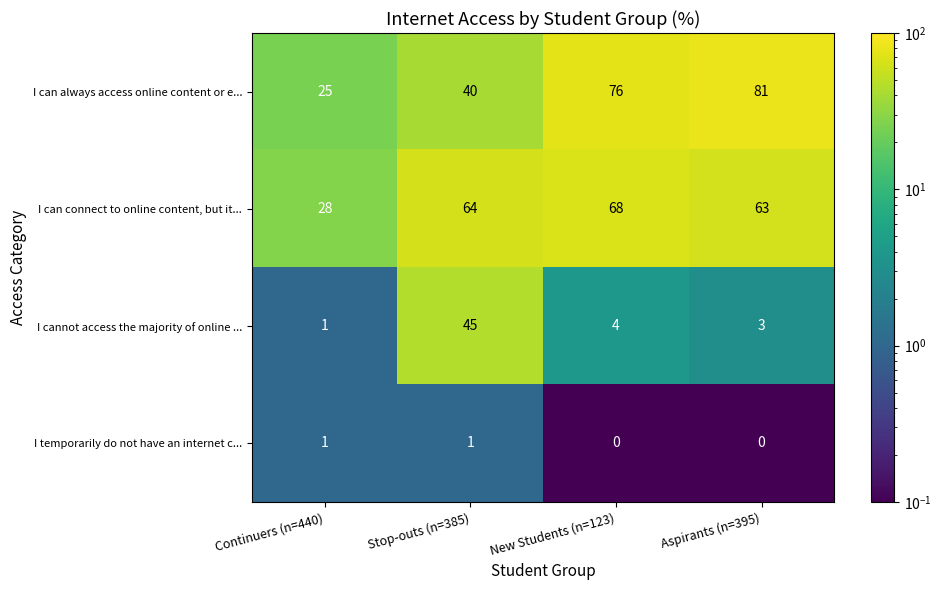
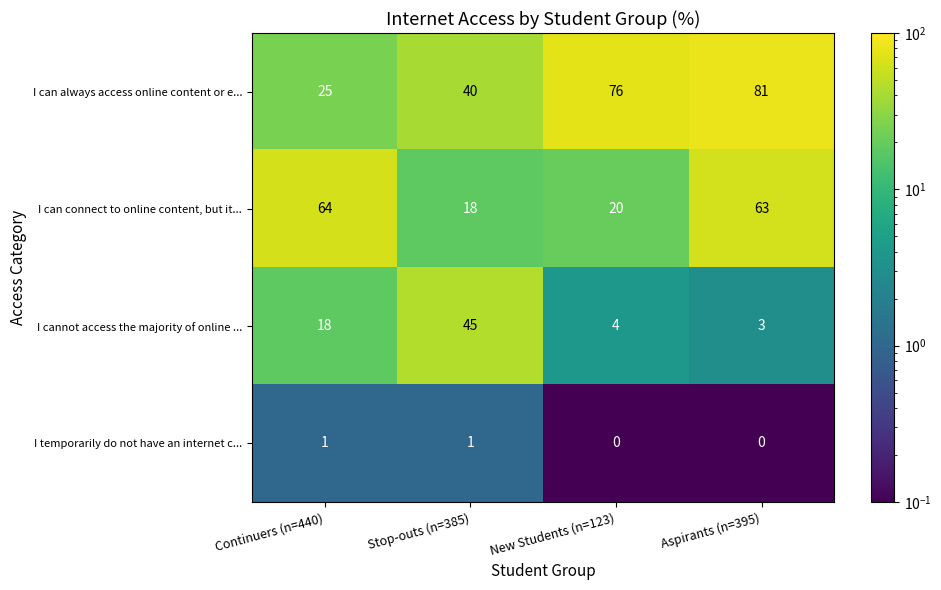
I can connect to online content, but it..., Continuers (n=440): 28 -> 64
I can connect to online content, but it..., Stop-outs (n=385): 64 -> 18
I can connect to online content, but it..., New Students (n=123): 68 -> 20
I cannot access the majority of online ..., Continuers (n=440): 1 -> 18
